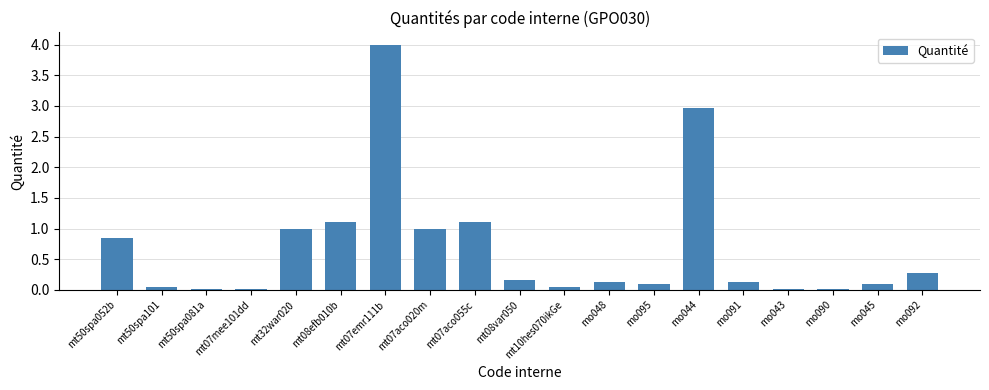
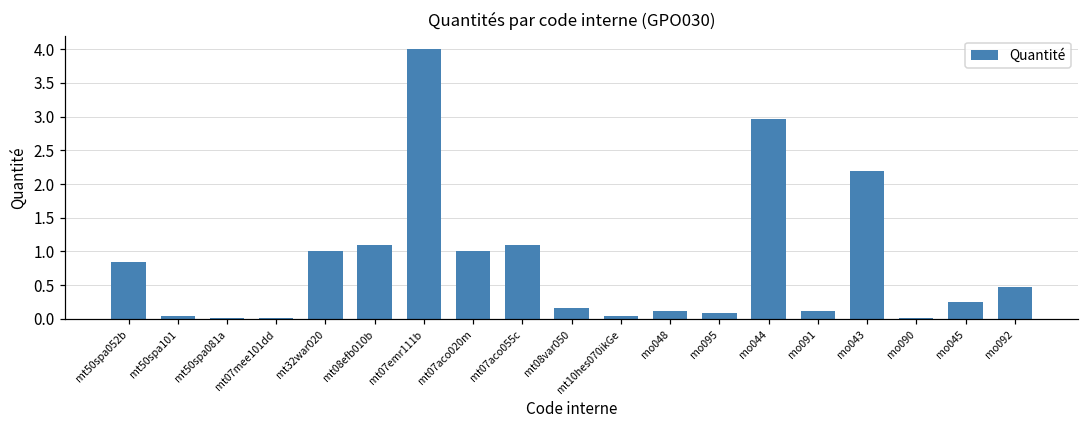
mo043: 0.0 -> 2.2
mo045: 0.1 -> 0.3
mo092: 0.3 -> 0.5
